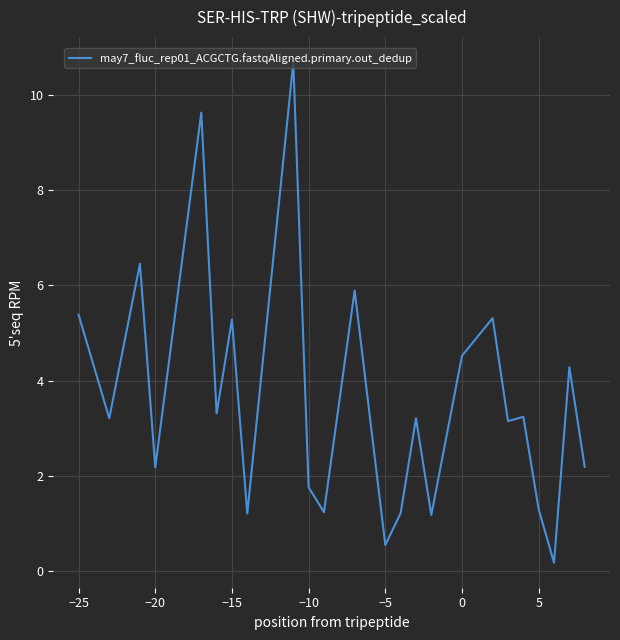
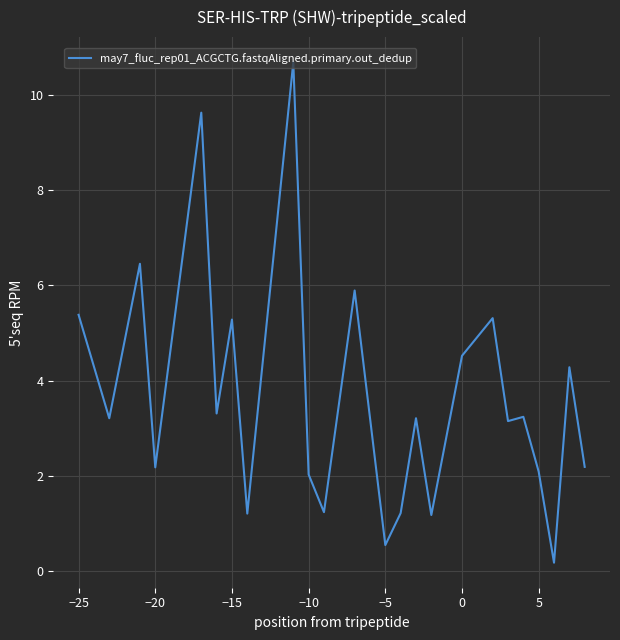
−10: 1.8 -> 2.0
5: 1.3 -> 2.1
